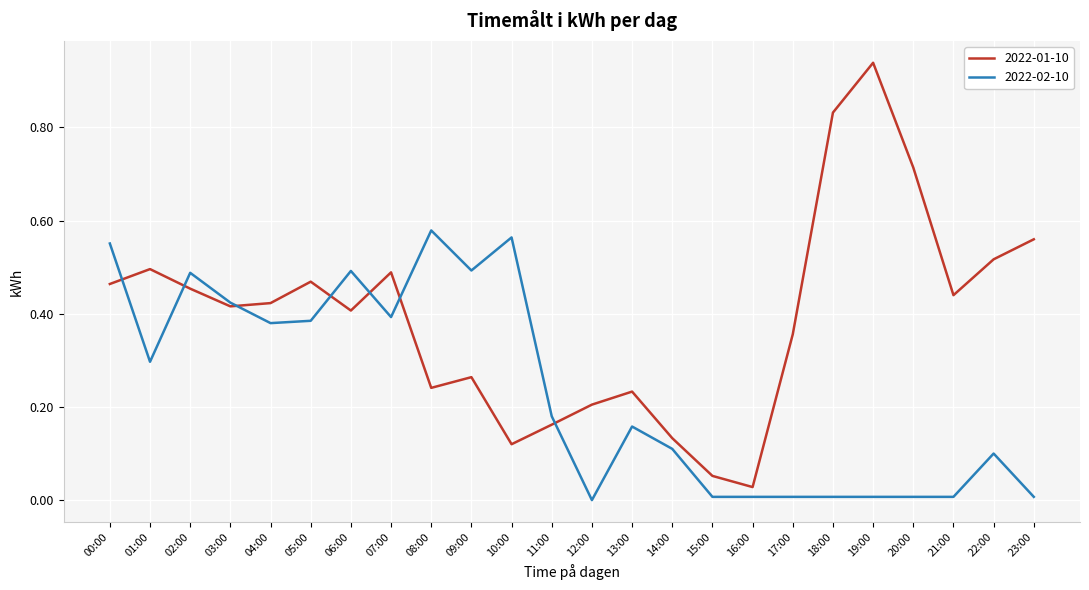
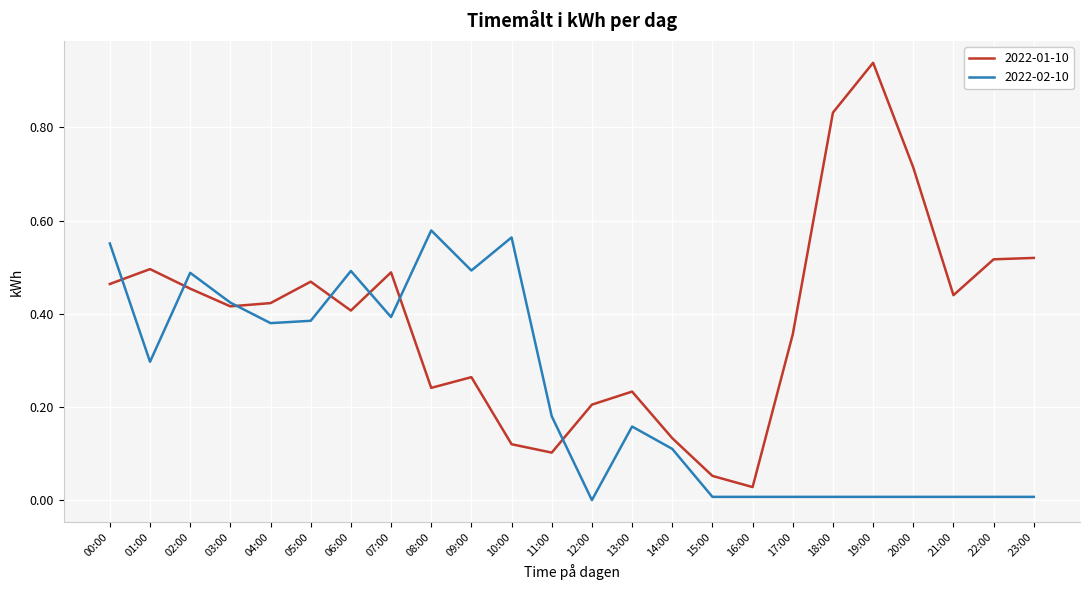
2022-01-10, 11:00: 0.16 -> 0.10
2022-02-10, 22:00: 0.10 -> 0.01
2022-01-10, 23:00: 0.56 -> 0.52
